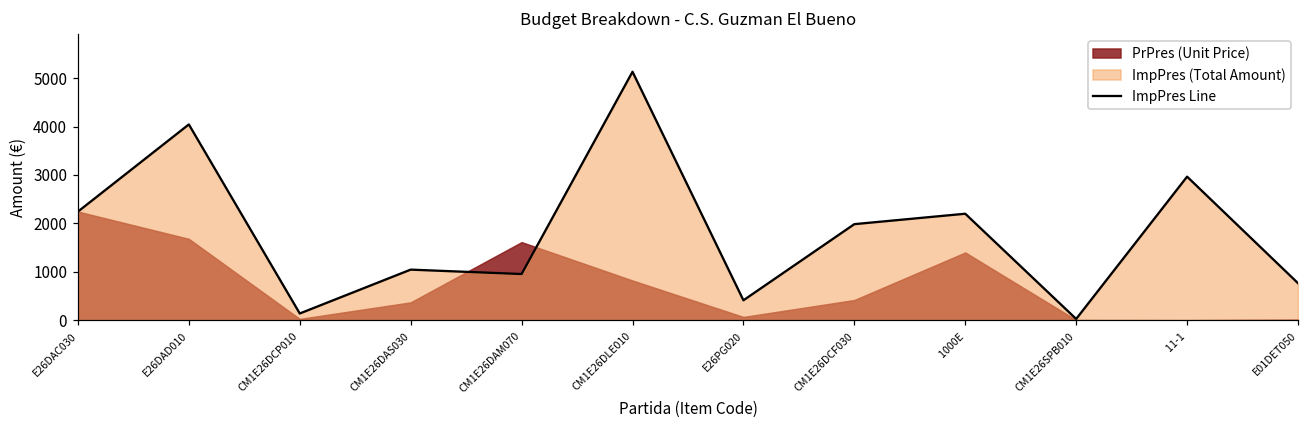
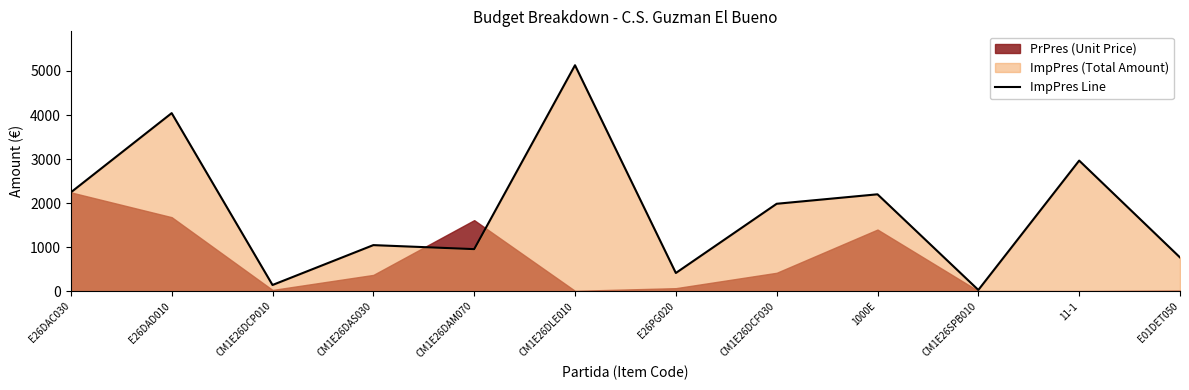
PrPres (Unit Price), CM1E26DLE010: 800 -> 0
